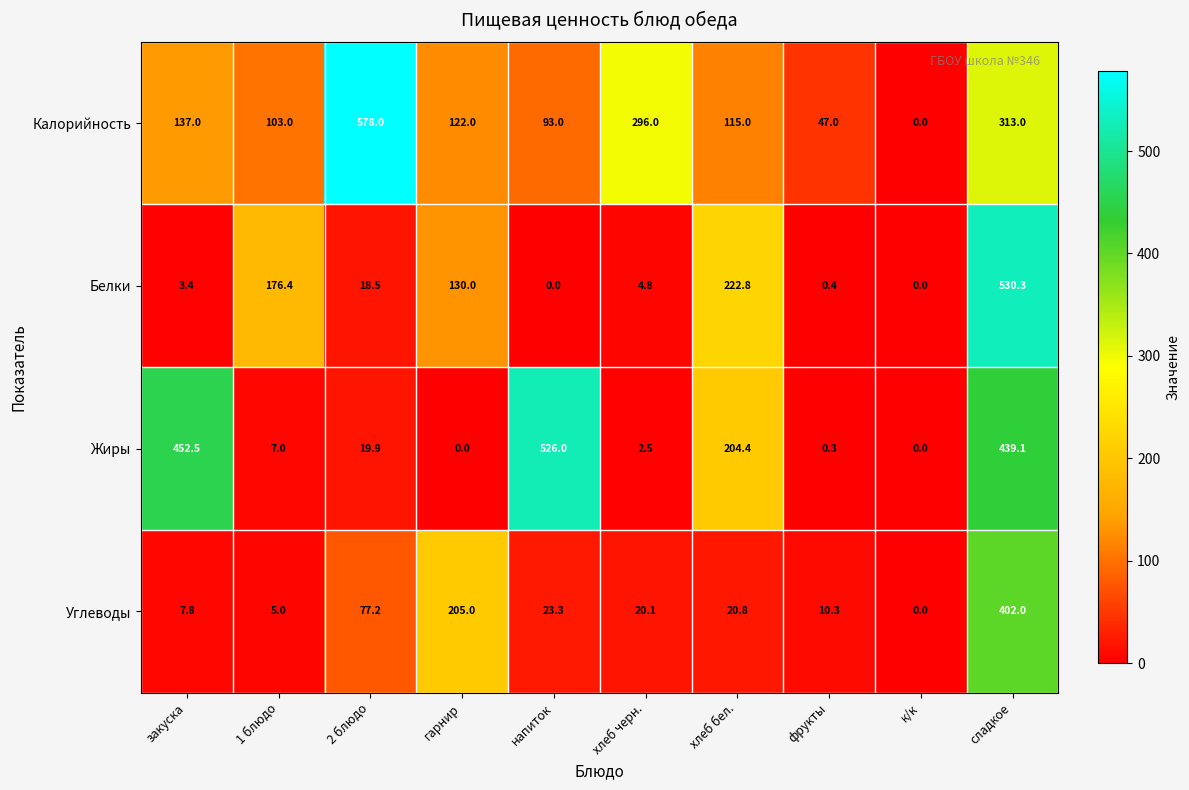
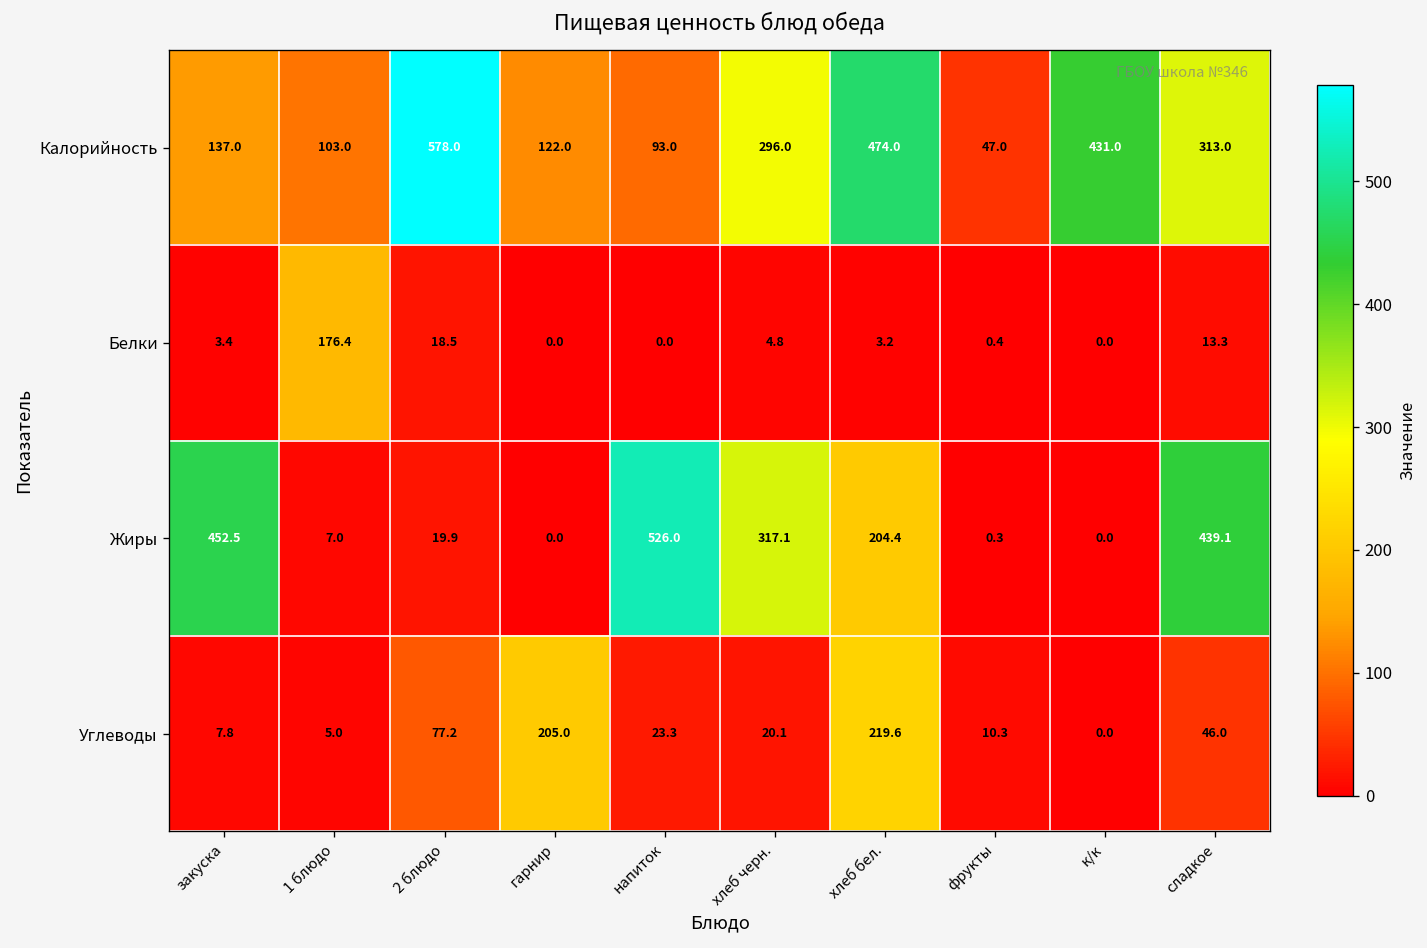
Калорийность, хлеб бел.: 115.0 -> 474.0
Калорийность, к/к: 0.0 -> 431.0
Белки, гарнир: 130.0 -> 0.0
Белки, хлеб бел.: 222.8 -> 3.2
Белки, сладкое: 530.3 -> 13.3
Жиры, хлеб черн.: 2.5 -> 317.1
Углеводы, хлеб бел.: 20.8 -> 219.6
Углеводы, сладкое: 402.0 -> 46.0
